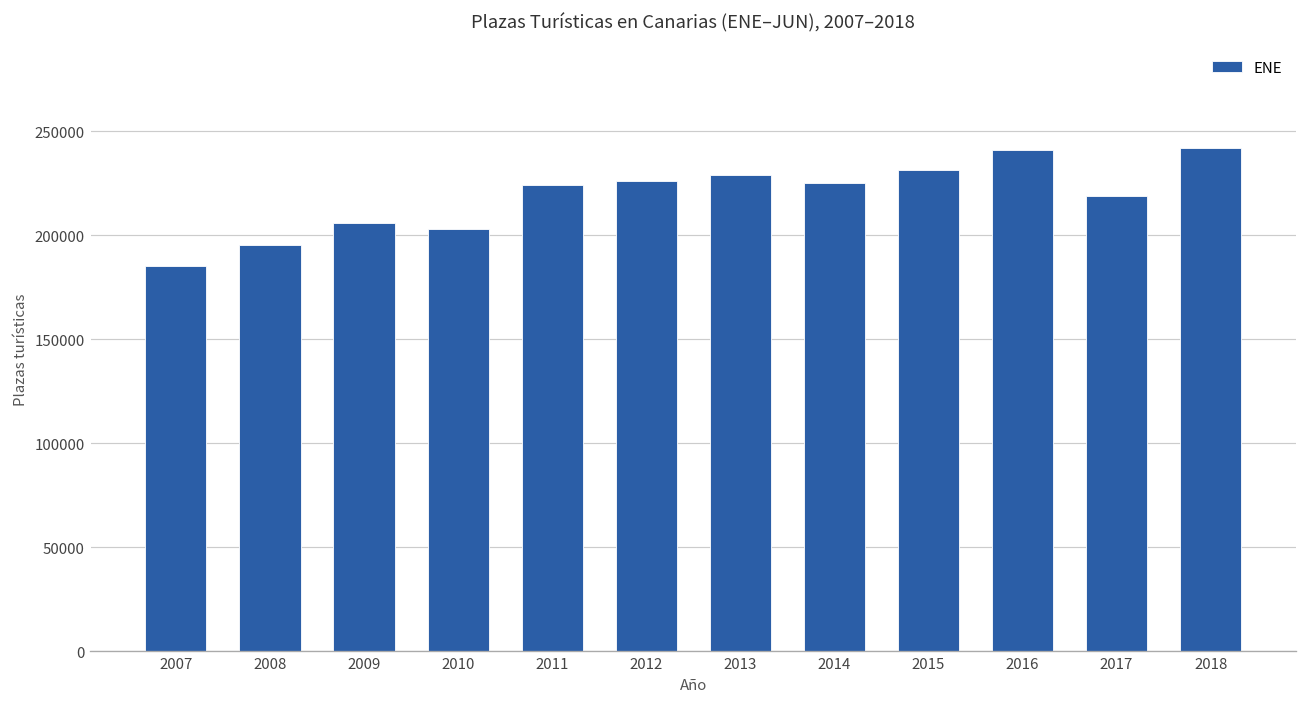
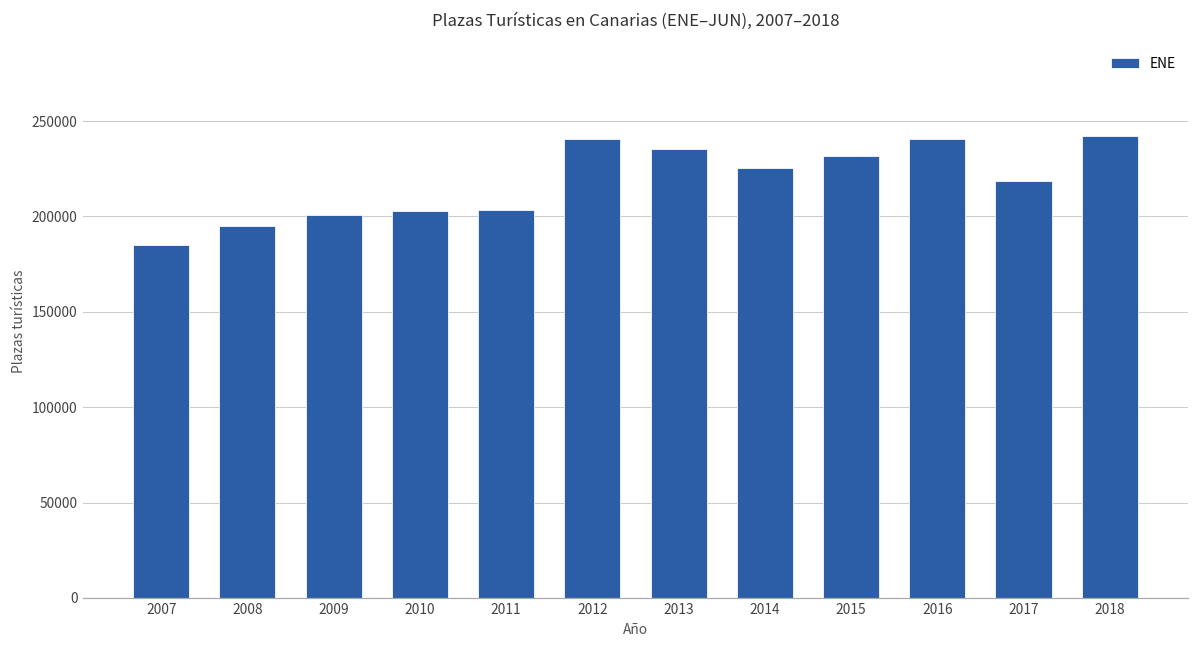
2009: 206000 -> 201000
2011: 224000 -> 204000
2012: 226000 -> 240000
2013: 229000 -> 236000
